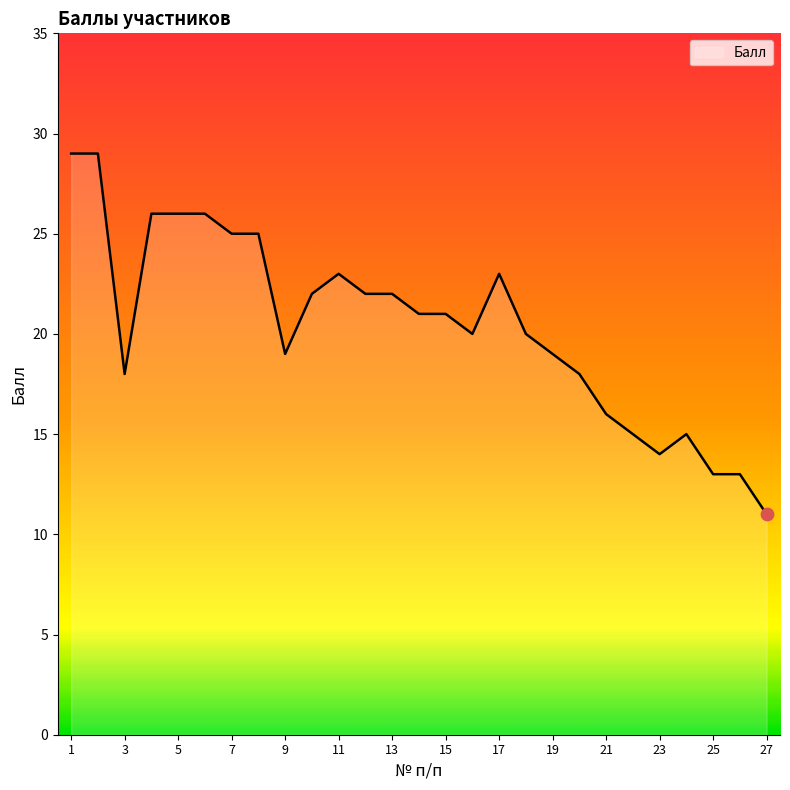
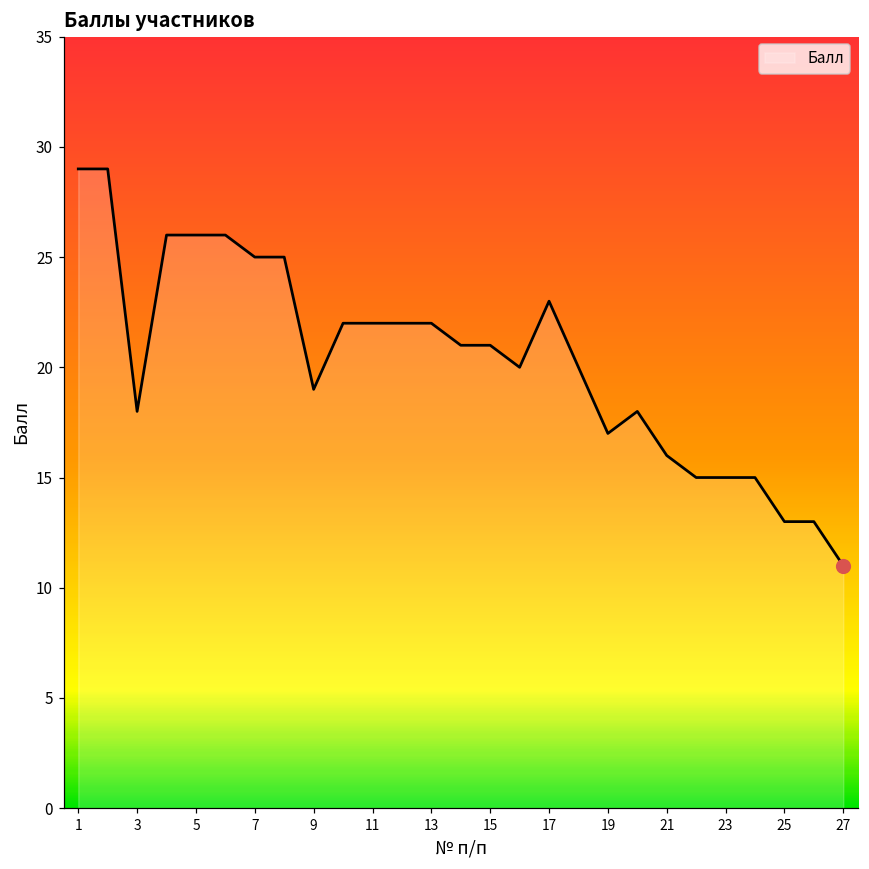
Балл, 11: 23 -> 22
Балл, 19: 19 -> 17
Балл, 23: 14 -> 15
